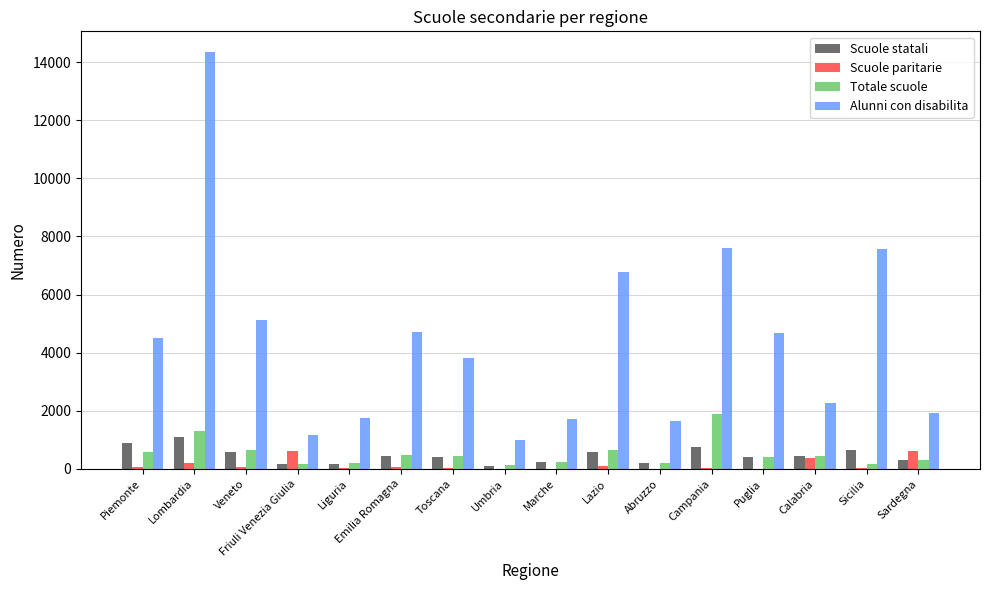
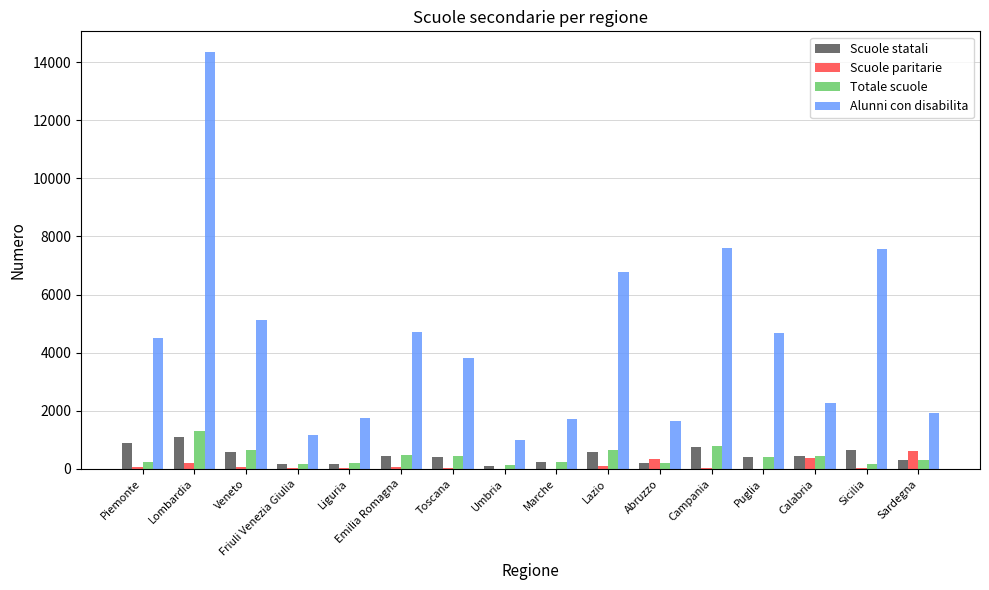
Totale scuole, Piemonte: 600 -> 300
Scuole paritarie, Friuli Venezia Giulia: 600 -> 0
Scuole paritarie, Abruzzo: 0 -> 300
Totale scuole, Campania: 1900 -> 800
